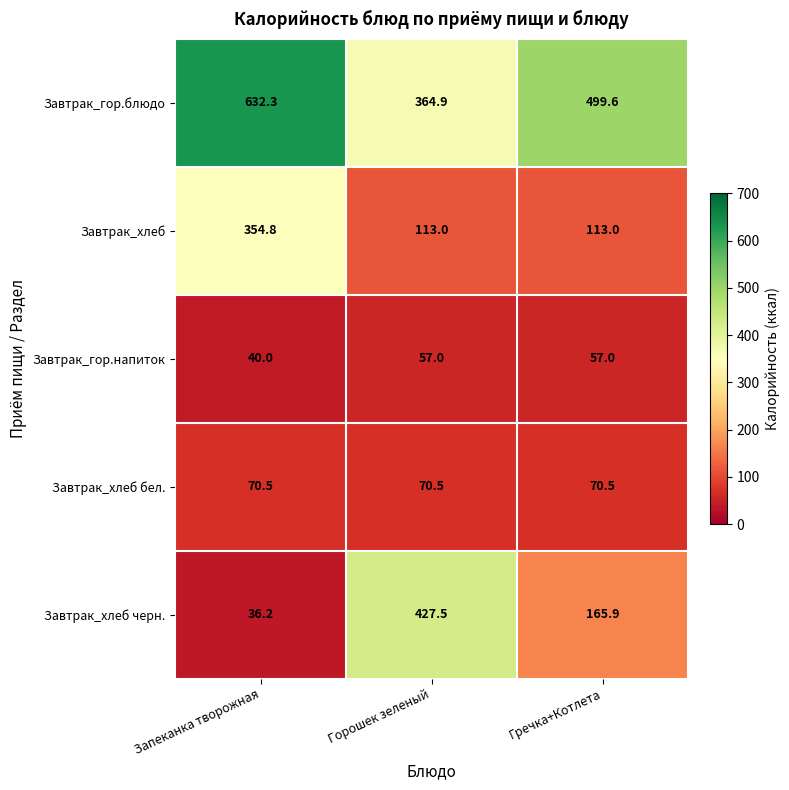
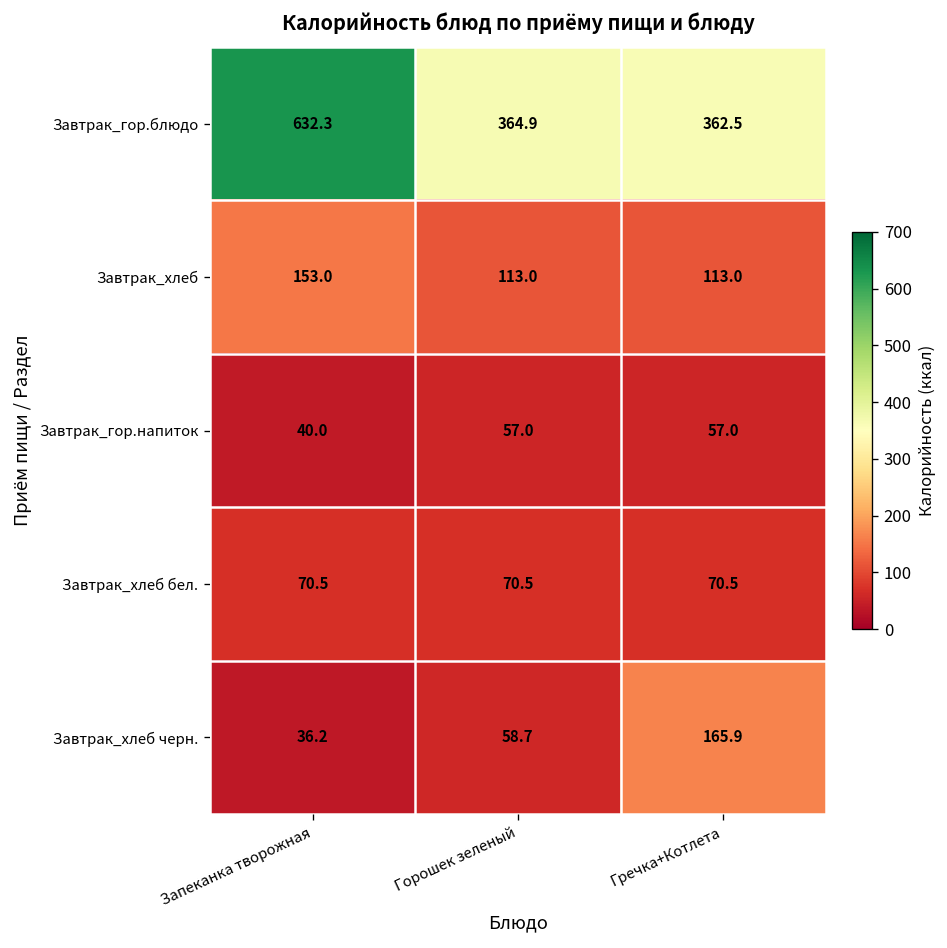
Завтрак_гор.блюдо, Гречка+Котлета: 499.6 -> 362.5
Завтрак_хлеб, Запеканка творожная: 354.8 -> 153.0
Завтрак_хлеб черн., Горошек зеленый: 427.5 -> 58.7
